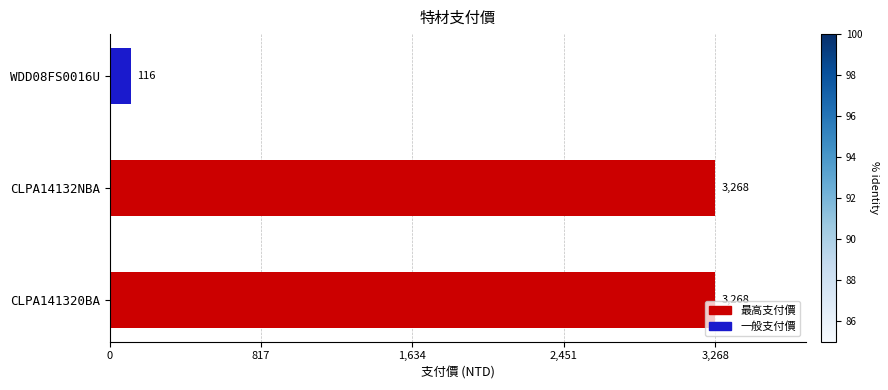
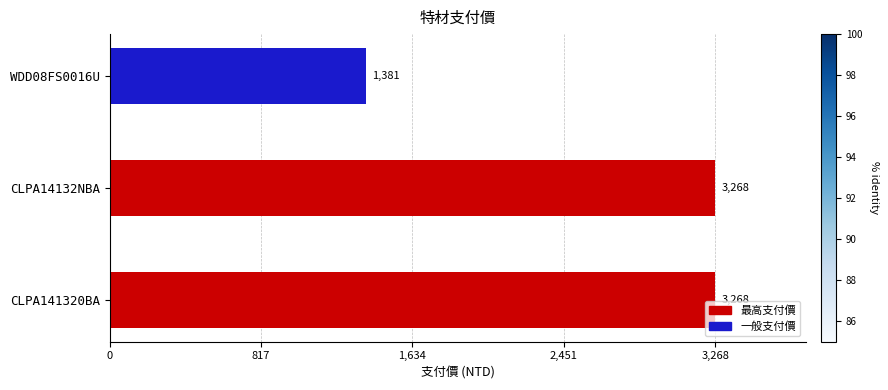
WDD08FS0016U: 116 -> 1,381
